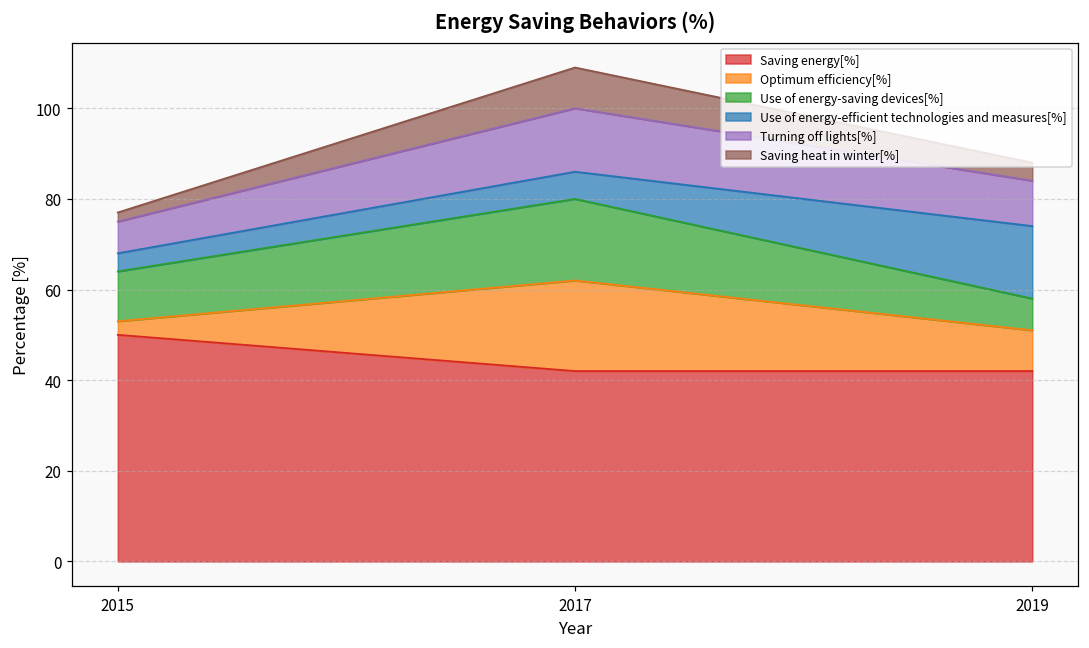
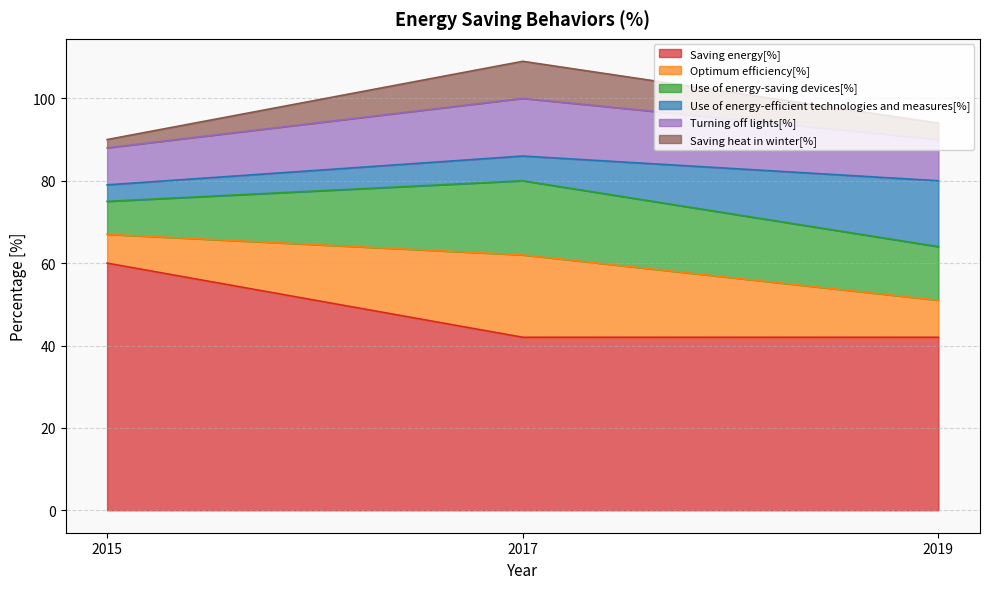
Saving energy[%], 2015: 50 -> 60
Optimum efficiency[%], 2015: 3 -> 7
Use of energy-saving devices[%], 2015: 11 -> 8
Turning off lights[%], 2015: 7 -> 9
Use of energy-saving devices[%], 2019: 7 -> 13
